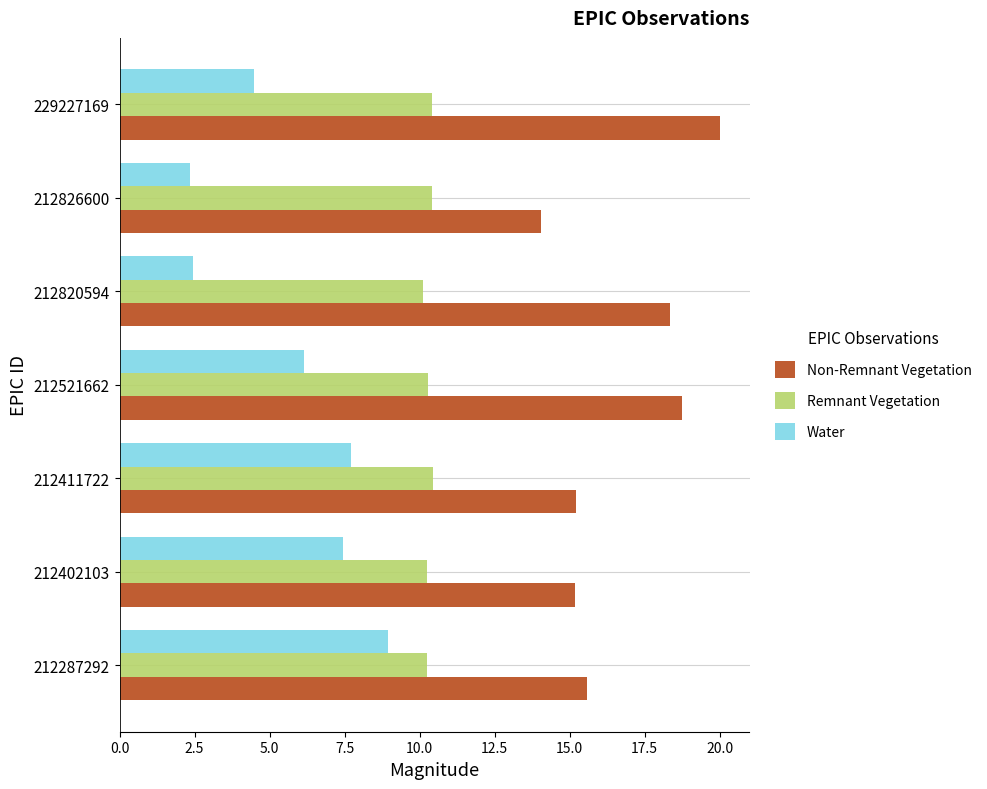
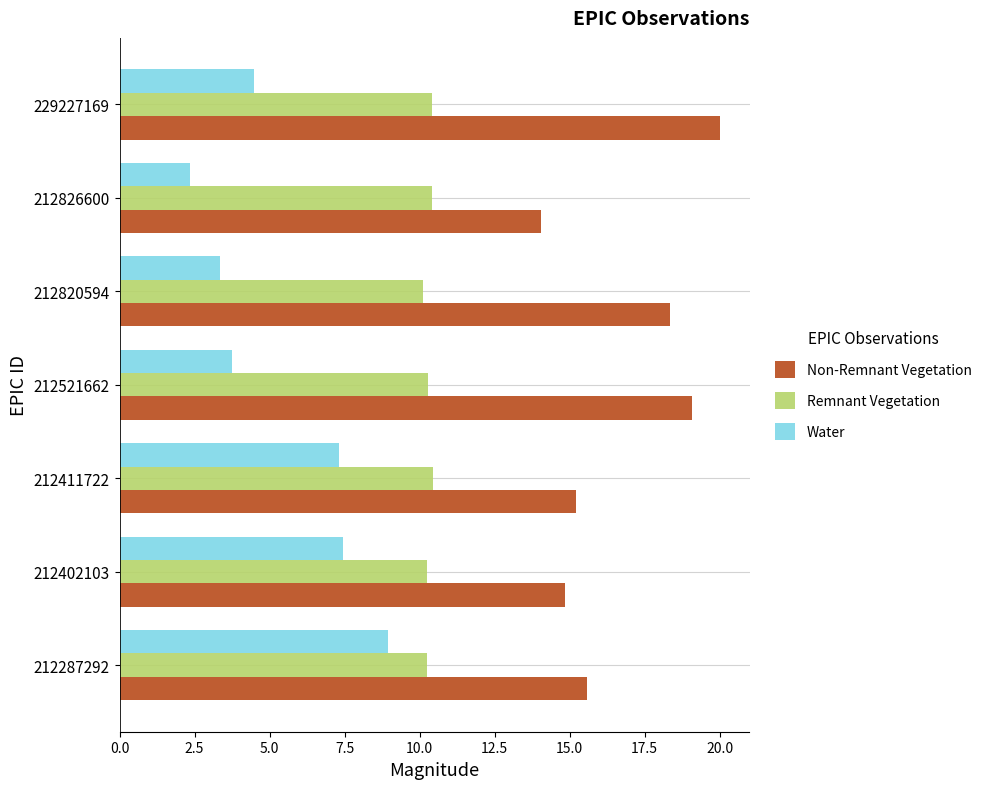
Water, 212820594: 2.4 -> 3.3
Water, 212521662: 6.1 -> 3.7
Non-Remnant Vegetation, 212521662: 18.7 -> 19.1
Water, 212411722: 7.7 -> 7.3
Non-Remnant Vegetation, 212402103: 15.2 -> 14.8
